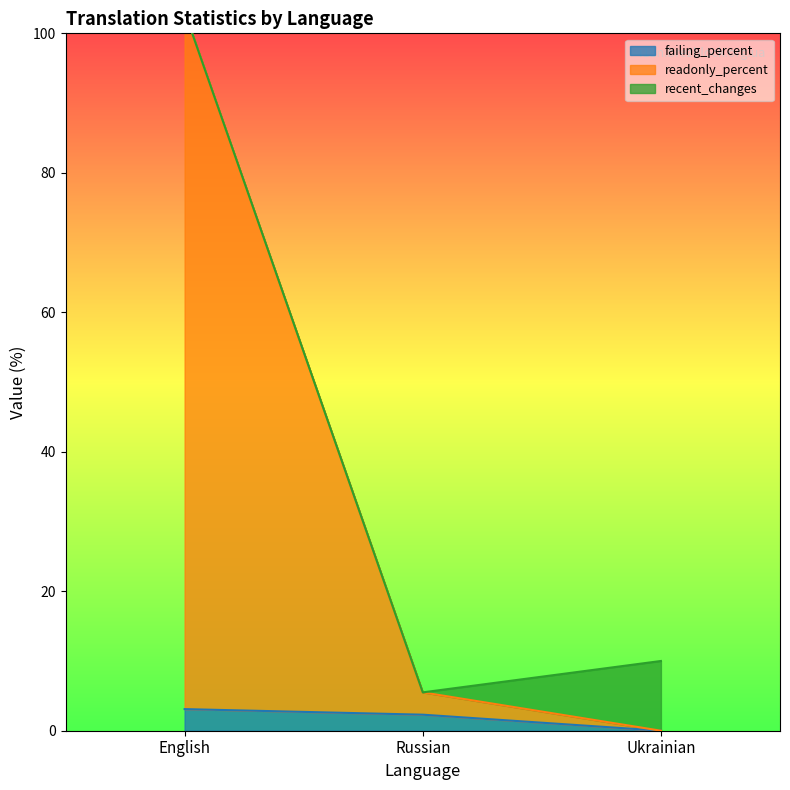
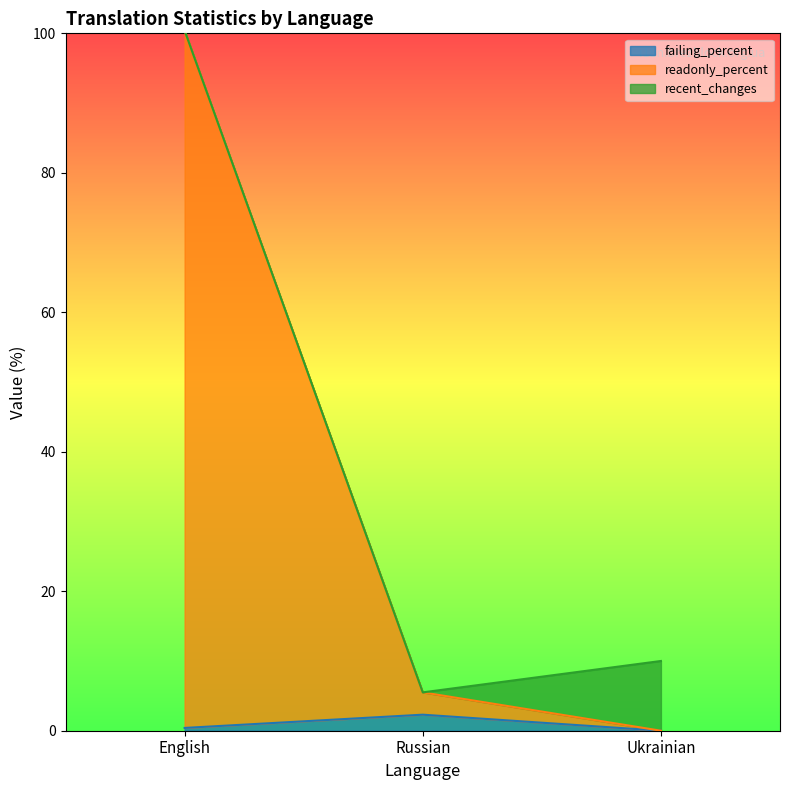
failing_percent, English: 3 -> 0
